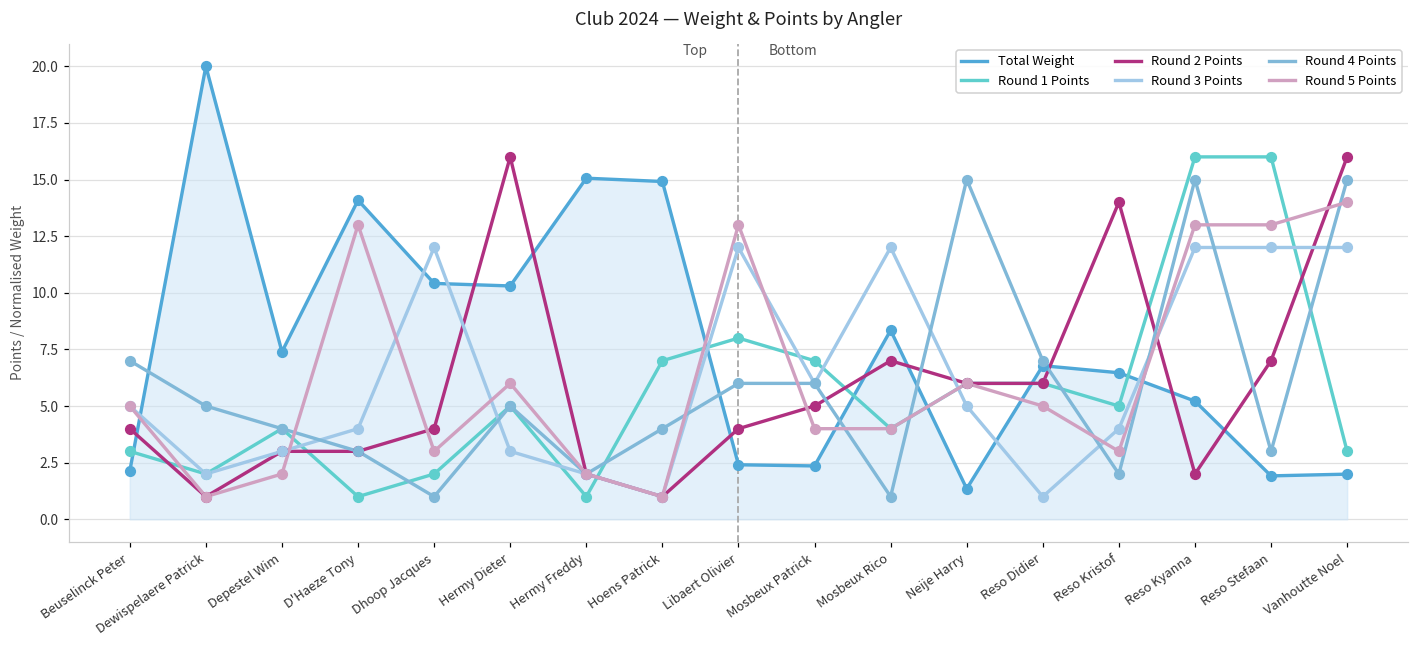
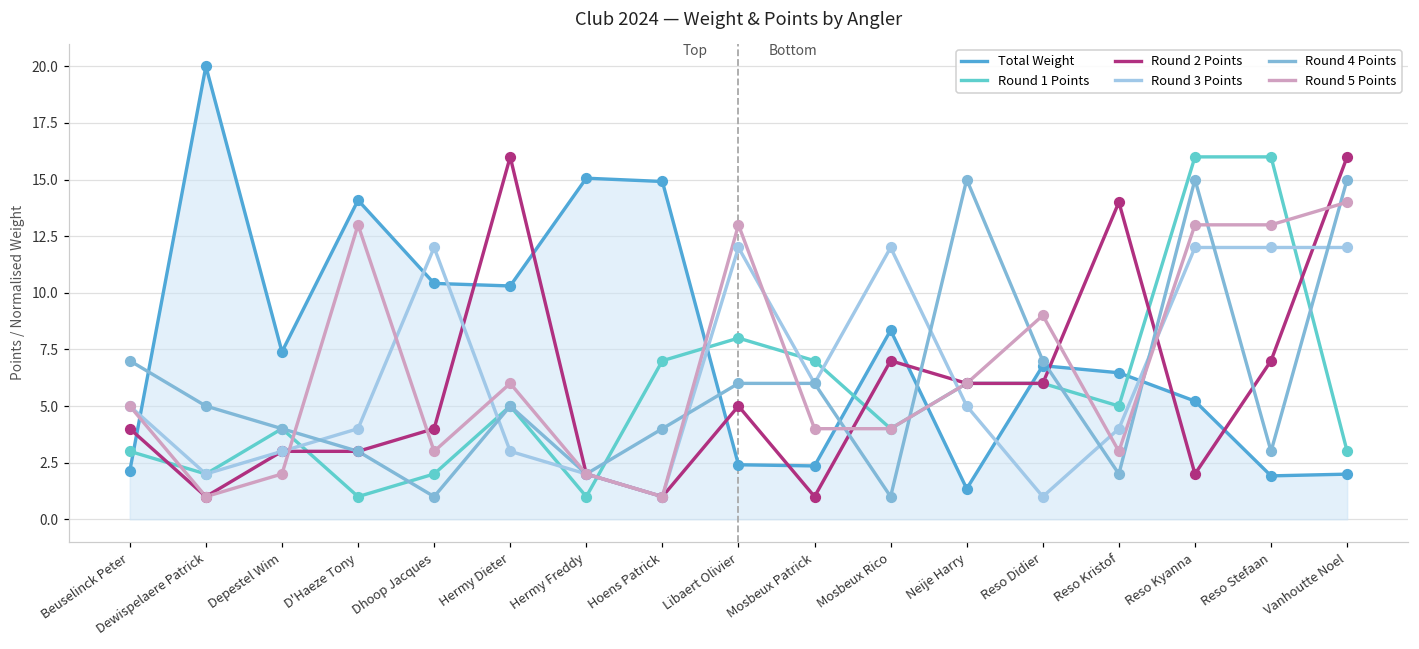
Round 2 Points, Libaert Olivier: 4 -> 5
Round 2 Points, Mosbeux Patrick: 5 -> 1
Round 5 Points, Reso Didier: 5 -> 9
